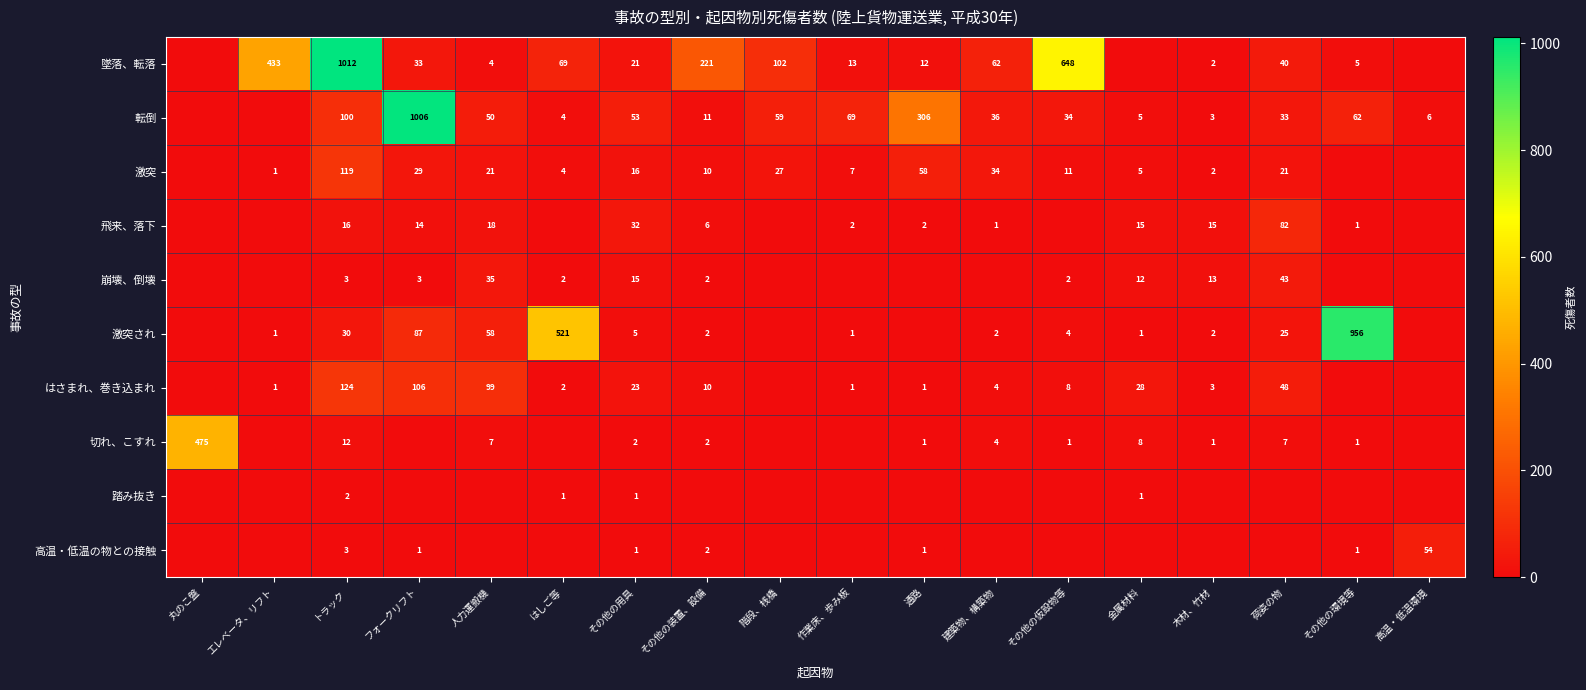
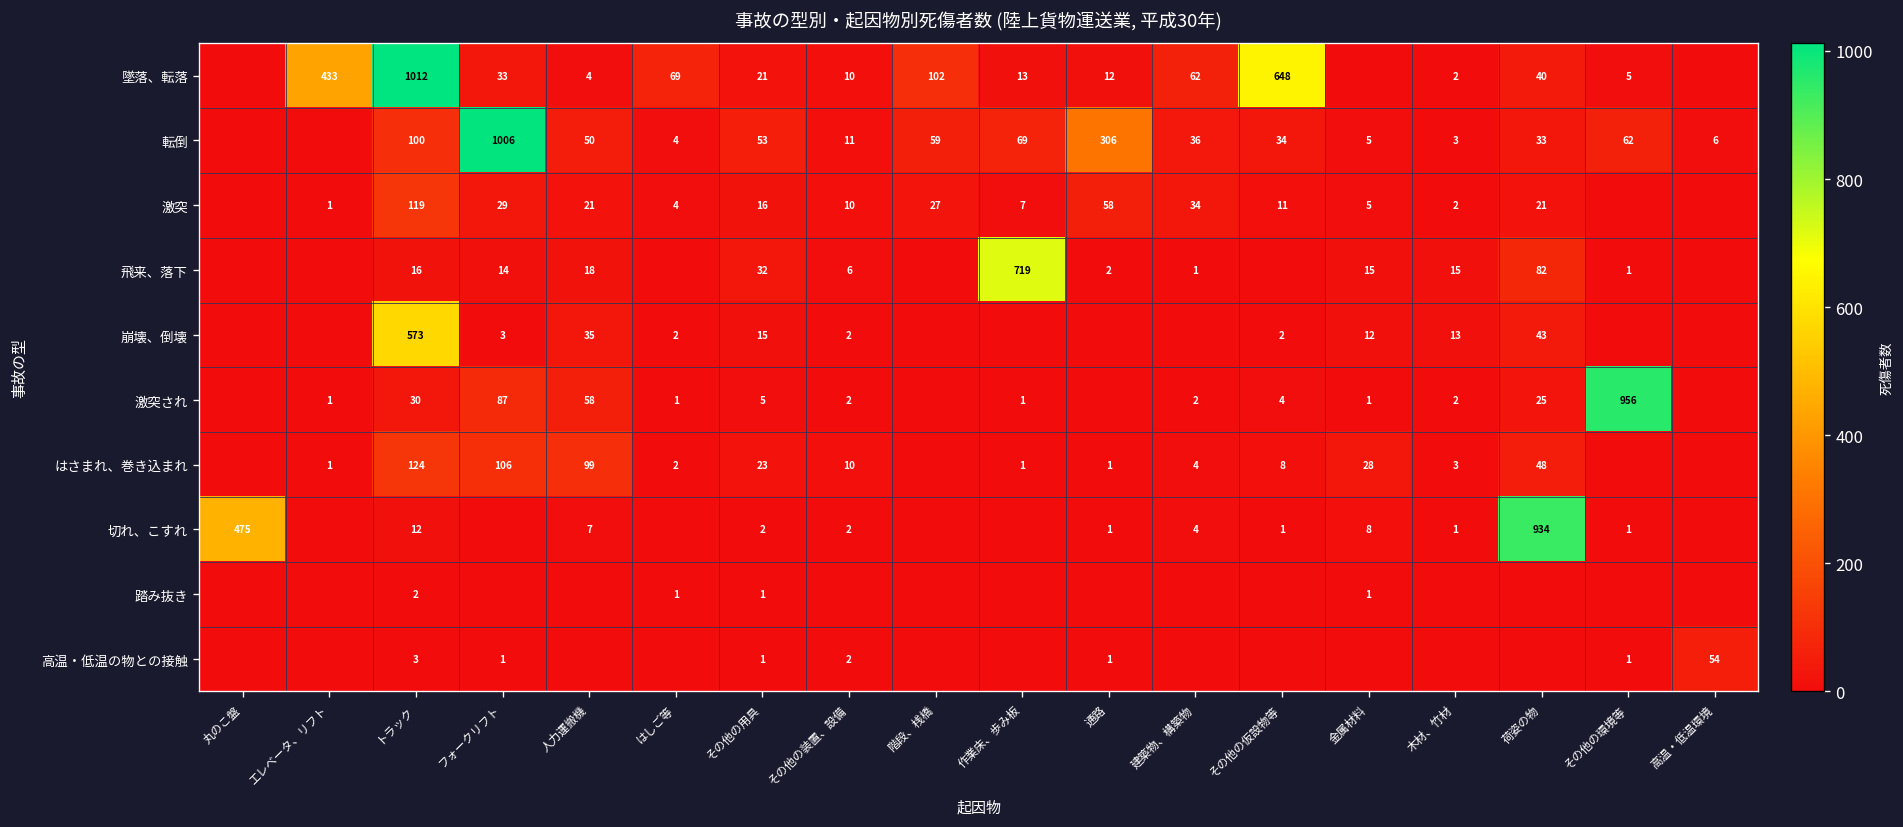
墜落、転落, その他の装置、設備: 221 -> 10
飛来、落下, 作業床、歩み板: 2 -> 719
崩壊、倒壊, トラック: 3 -> 573
激突され, はしご等: 521 -> 1
切れ、こすれ, 荷姿の物: 7 -> 934
